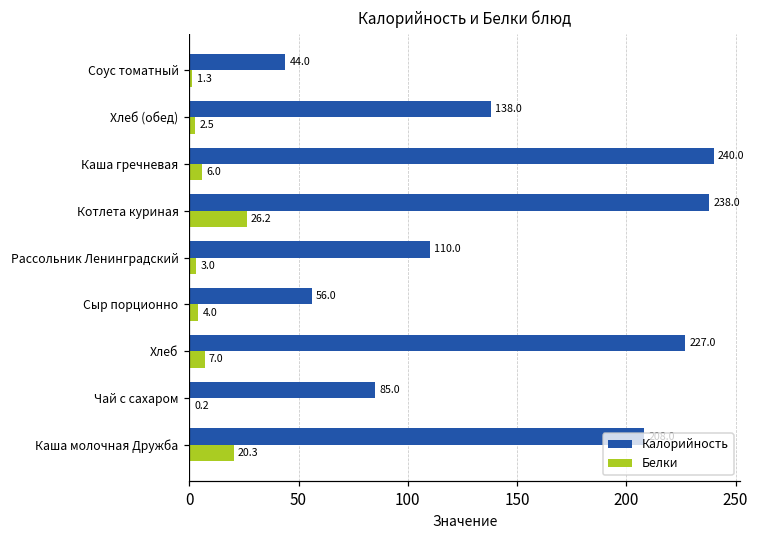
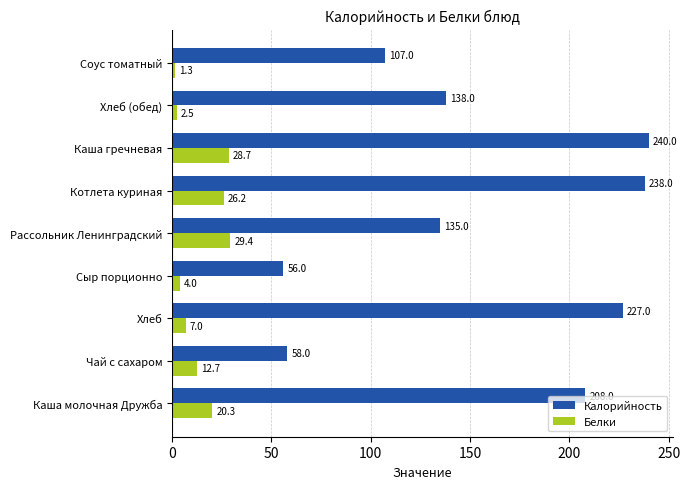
Калорийность, Соус томатный: 44.0 -> 107.0
Белки, Каша гречневая: 6.0 -> 28.7
Калорийность, Рассольник Ленинградский: 110.0 -> 135.0
Белки, Рассольник Ленинградский: 3.0 -> 29.4
Калорийность, Чай с сахаром: 85.0 -> 58.0
Белки, Чай с сахаром: 0.2 -> 12.7
